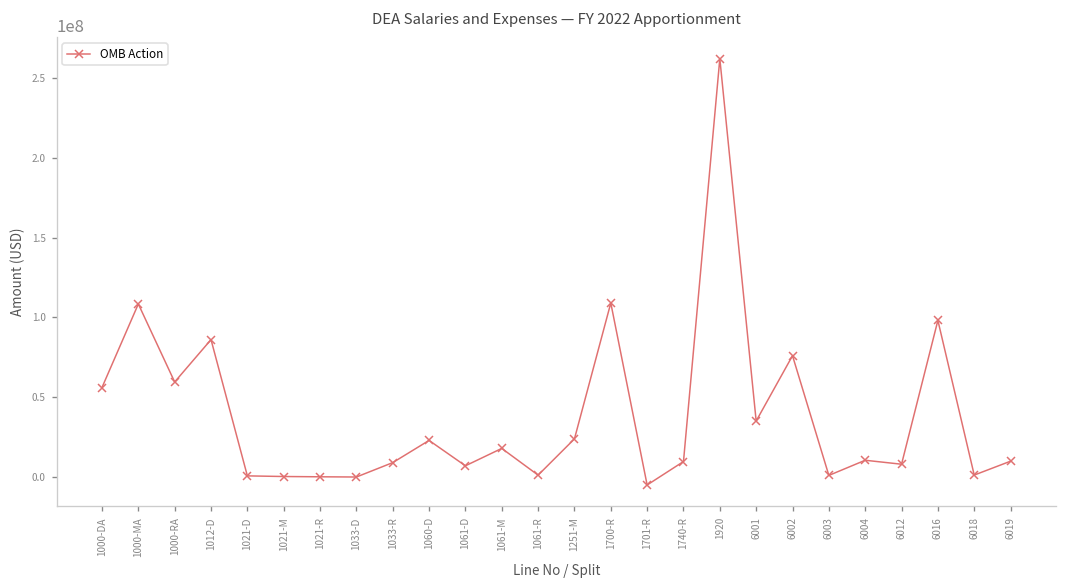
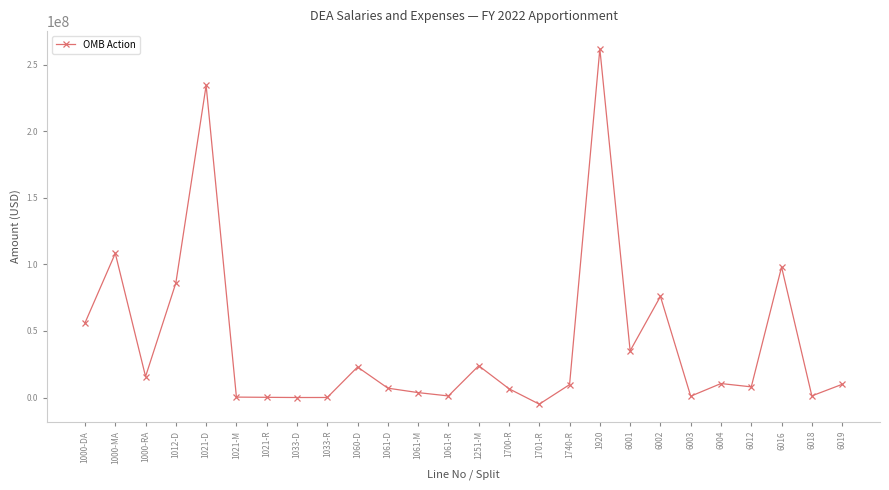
1000-RA: 60000000 -> 16000000
1021-D: 1000000 -> 235000000
1033-R: 9000000 -> 0
1061-M: 18000000 -> 4000000
1700-R: 109000000 -> 7000000
